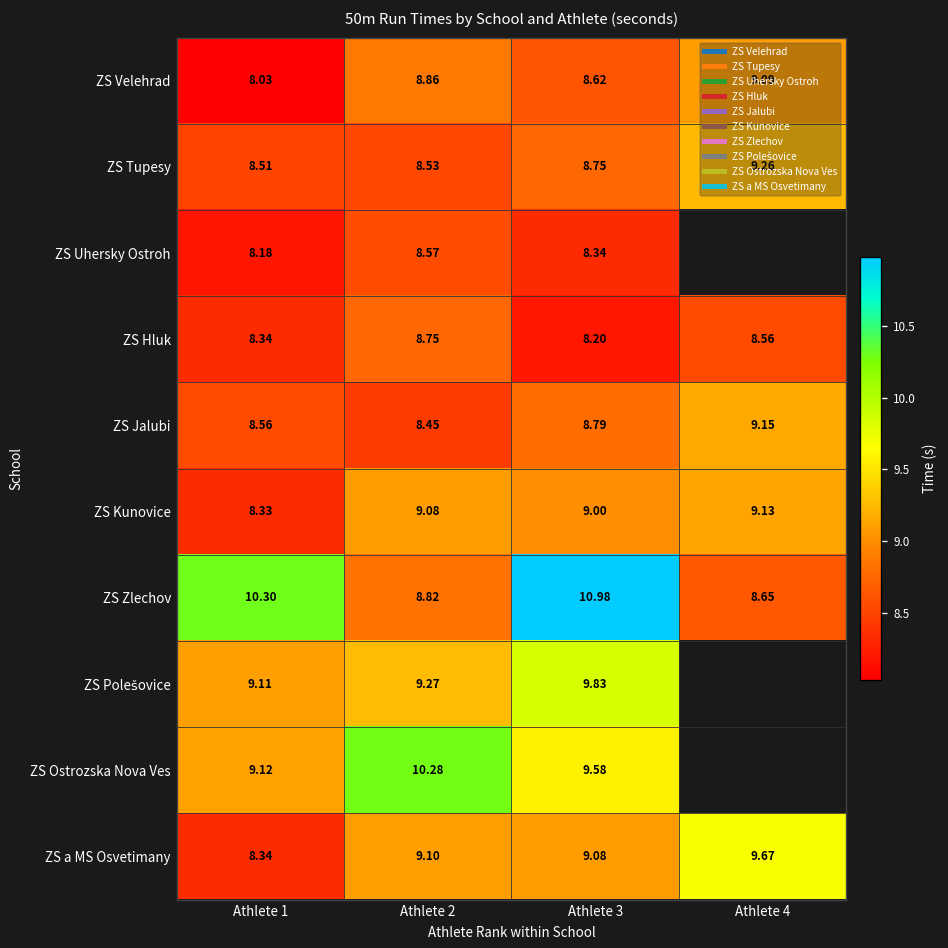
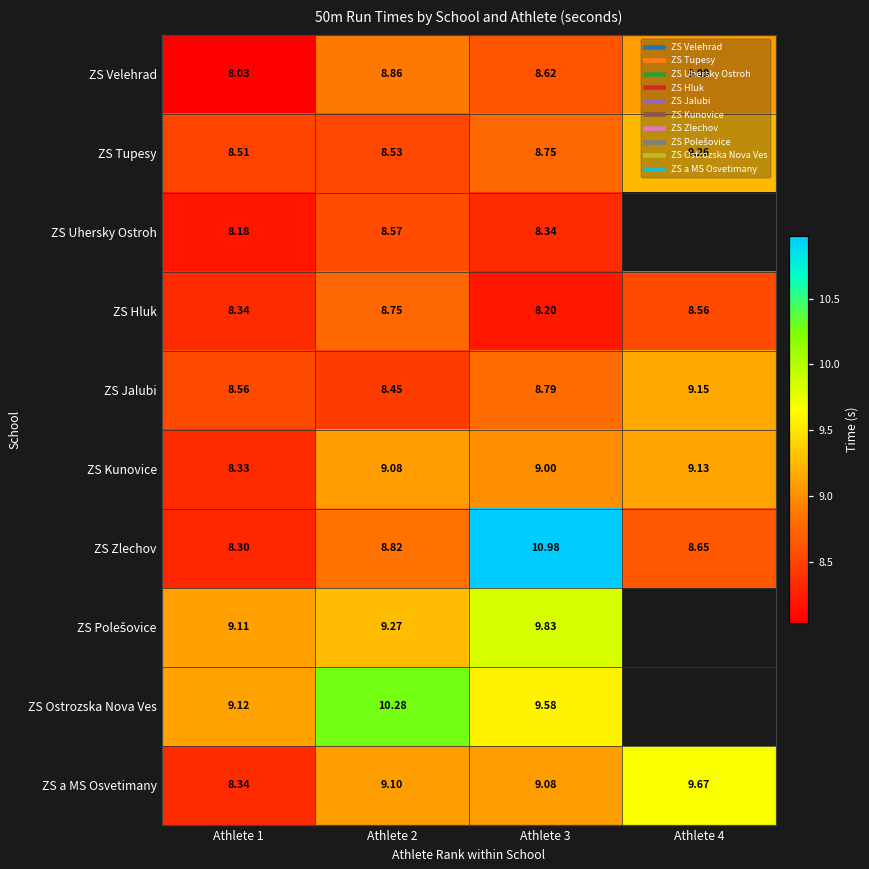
ZS Zlechov, Athlete 1: 10.30 -> 8.30
